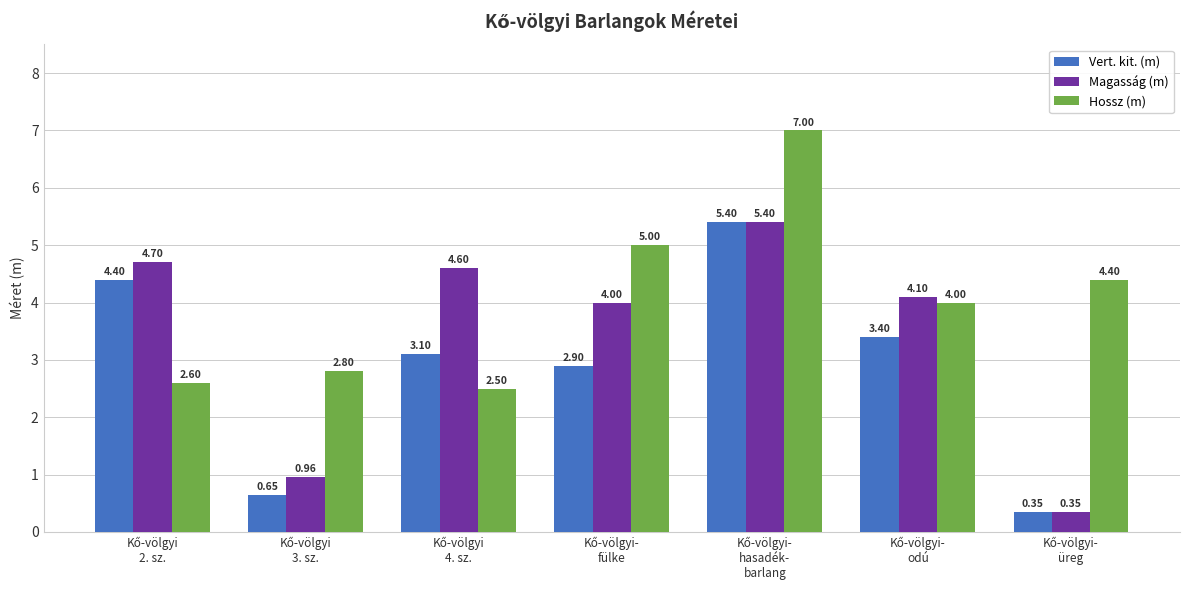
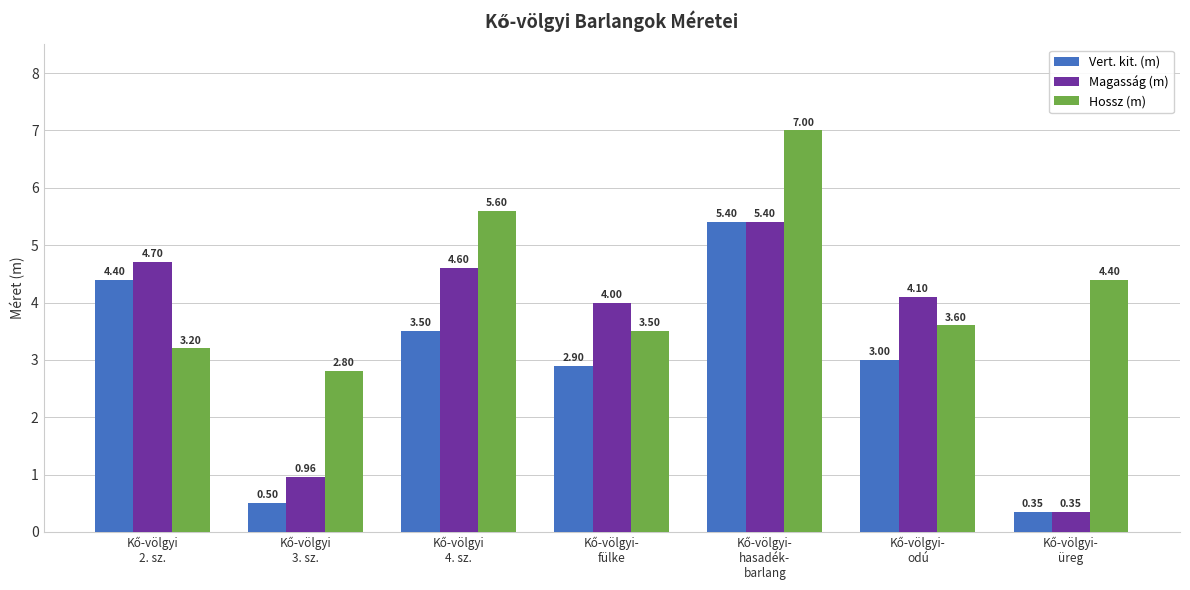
Hossz (m), Kő-völgyi 2. sz.: 2.60 -> 3.20
Vert. kit. (m), Kő-völgyi 3. sz.: 0.65 -> 0.50
Vert. kit. (m), Kő-völgyi 4. sz.: 3.10 -> 3.50
Hossz (m), Kő-völgyi 4. sz.: 2.50 -> 5.60
Hossz (m), Kő-völgyi- fülke: 5.00 -> 3.50
Vert. kit. (m), Kő-völgyi- odú: 3.40 -> 3.00
Hossz (m), Kő-völgyi- odú: 4.00 -> 3.60
